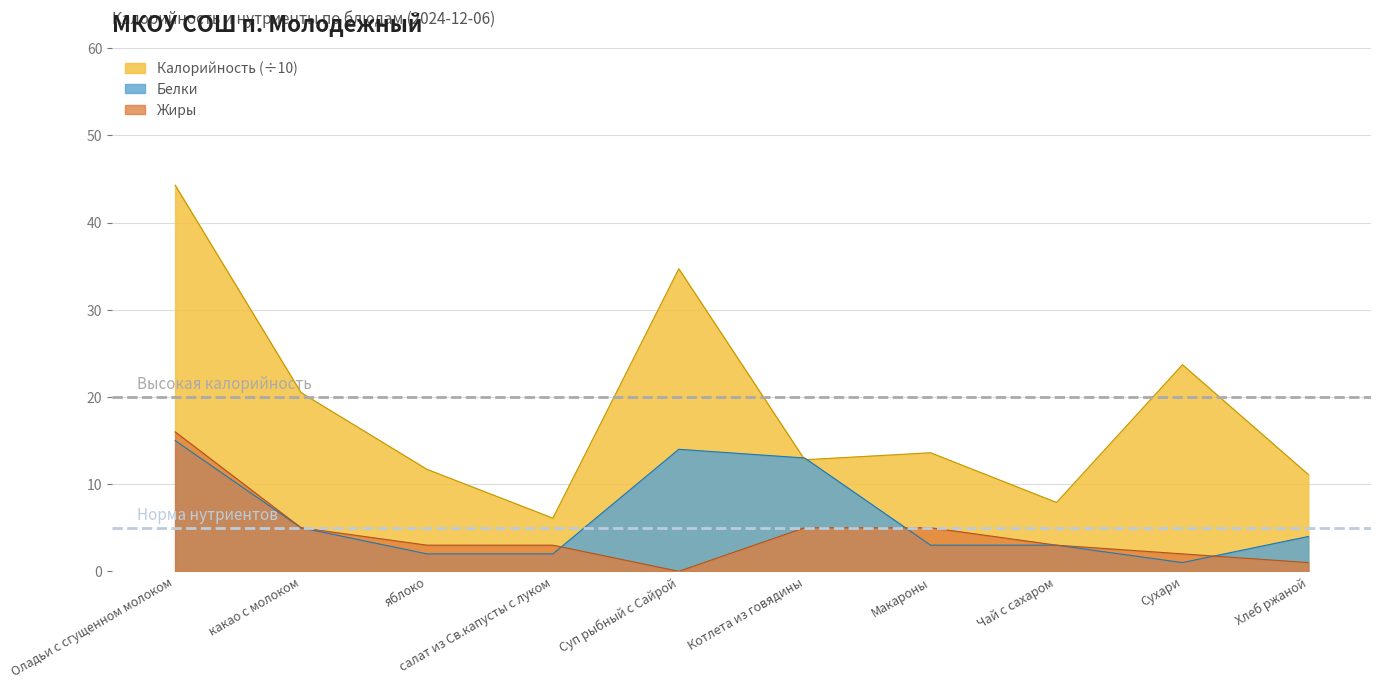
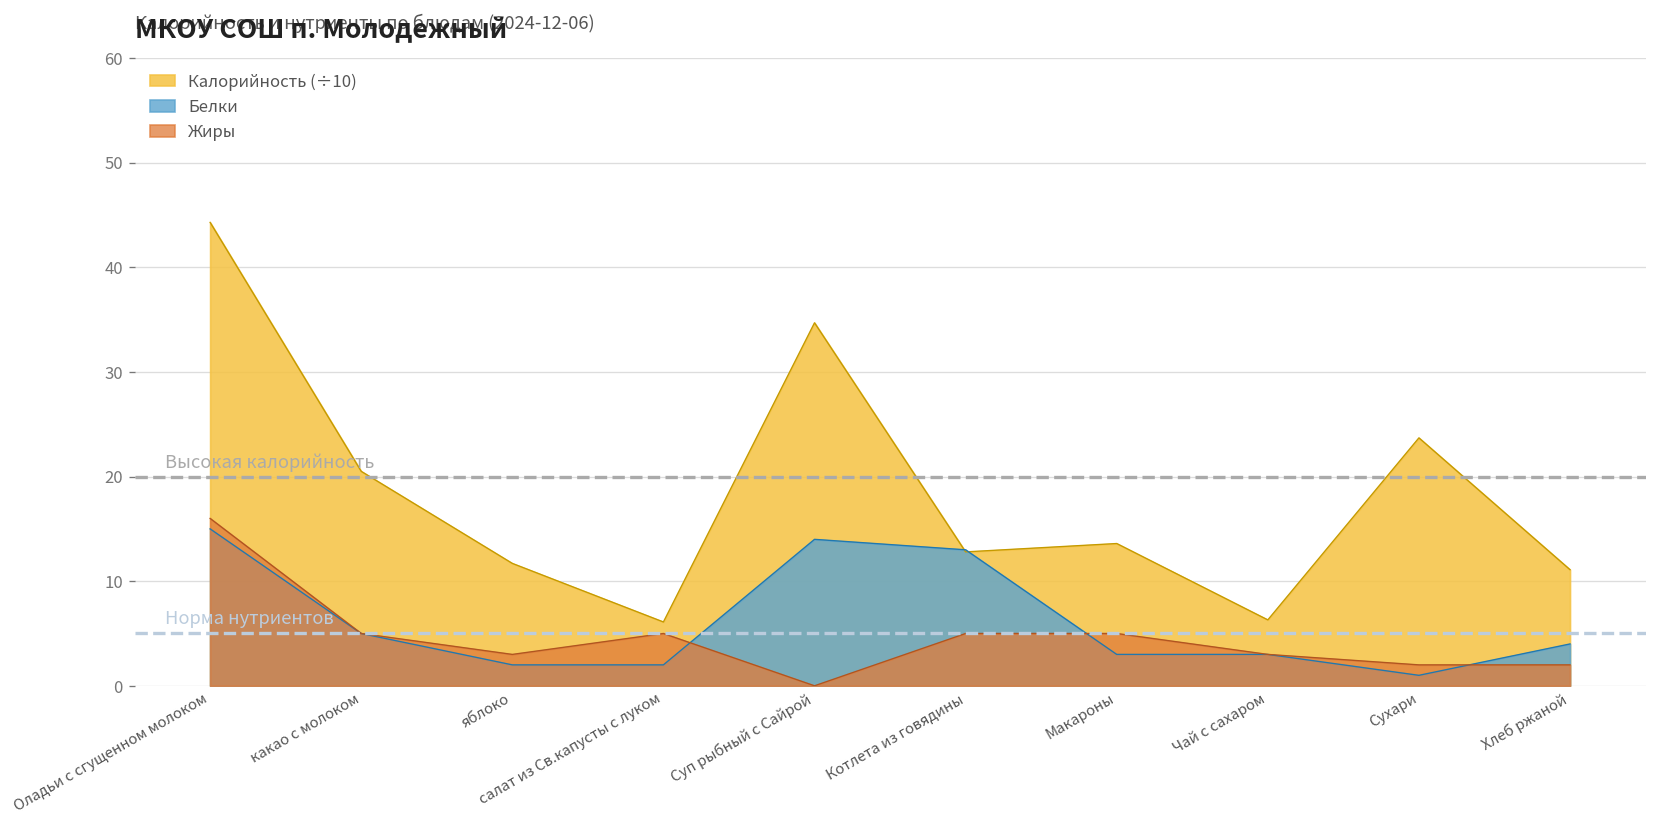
Жиры, салат из Св.капусты с луком: 3 -> 5
Калорийность (÷10), Чай с сахаром: 8 -> 6
Жиры, Хлеб ржаной: 1 -> 2
